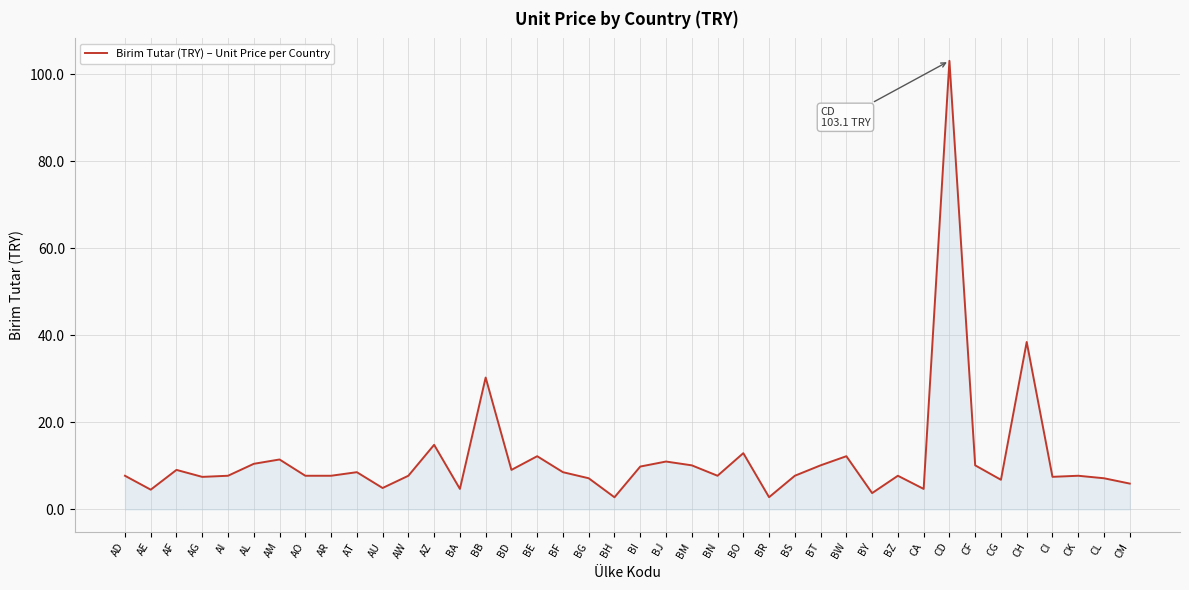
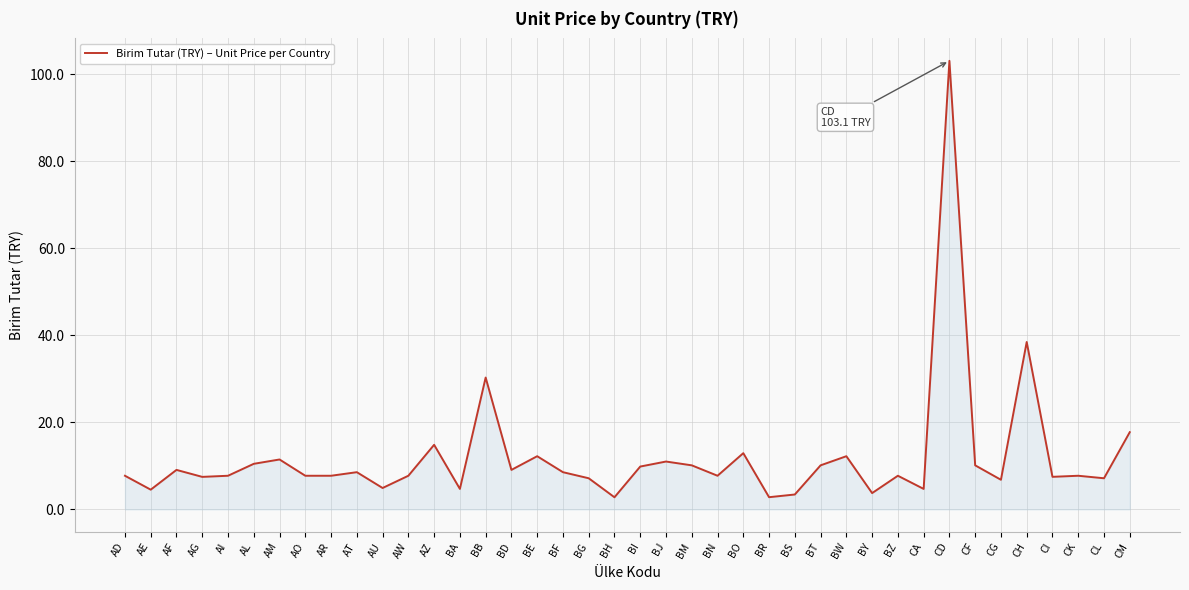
BS: 8 -> 3
CM: 6 -> 18
